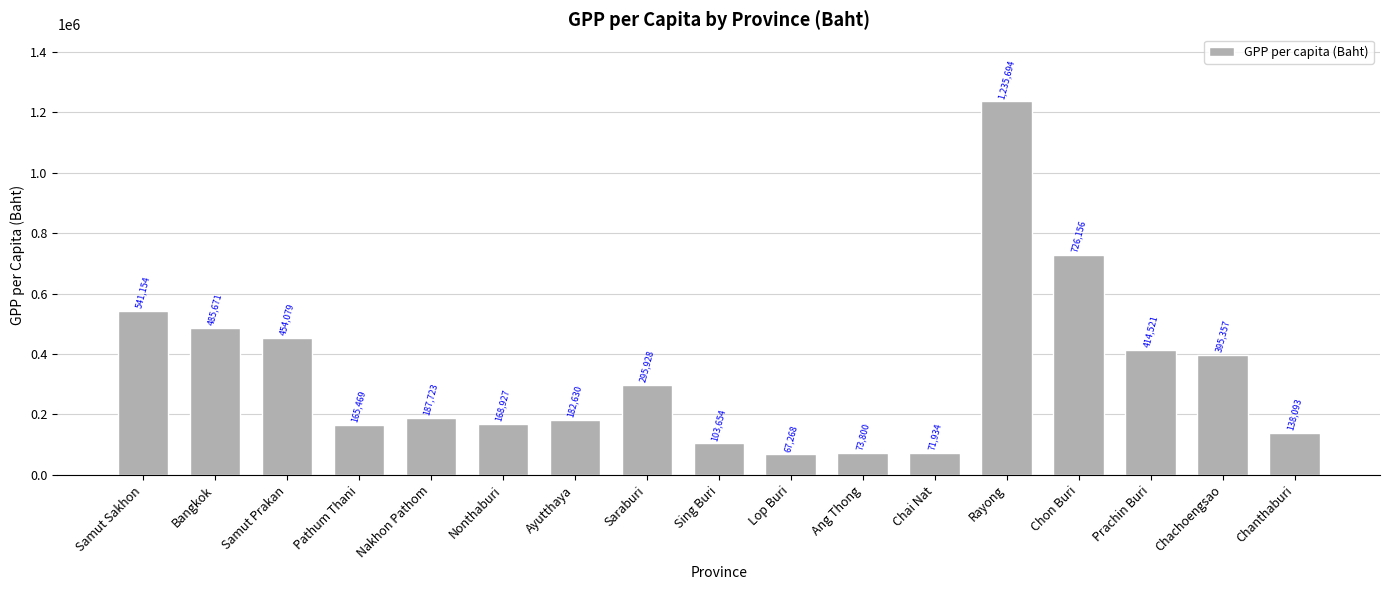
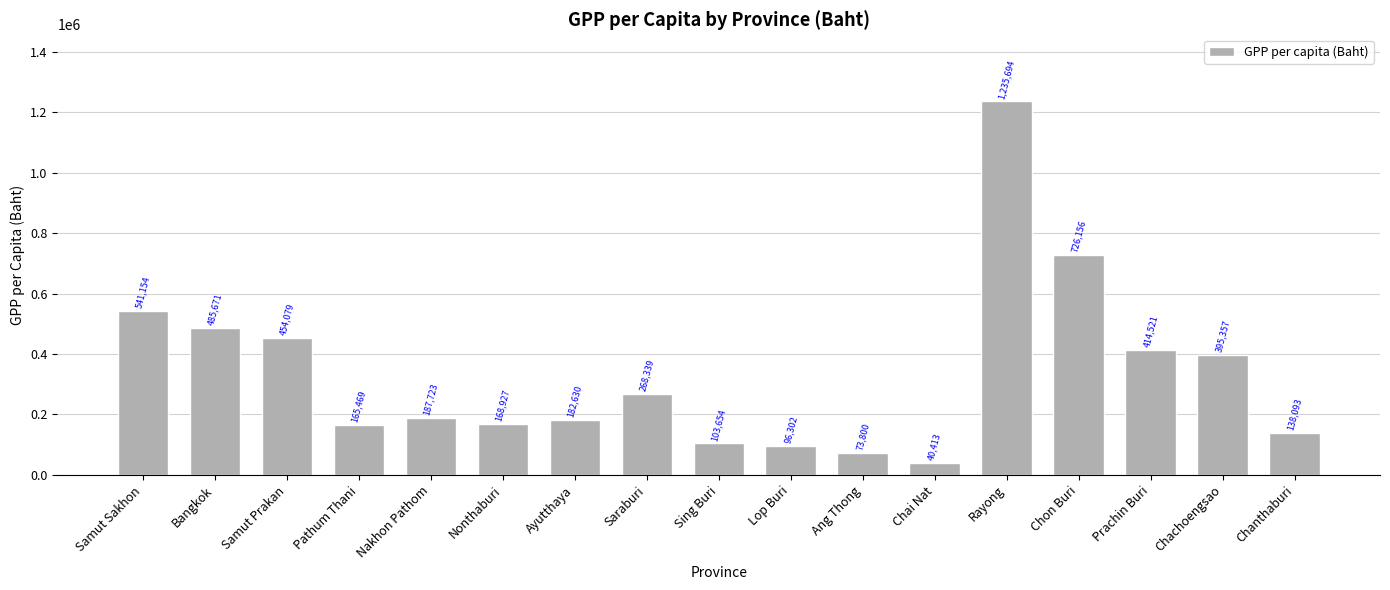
Saraburi: 295,928 -> 268,339
Lop Buri: 67,268 -> 96,302
Chai Nat: 71,934 -> 40,413
